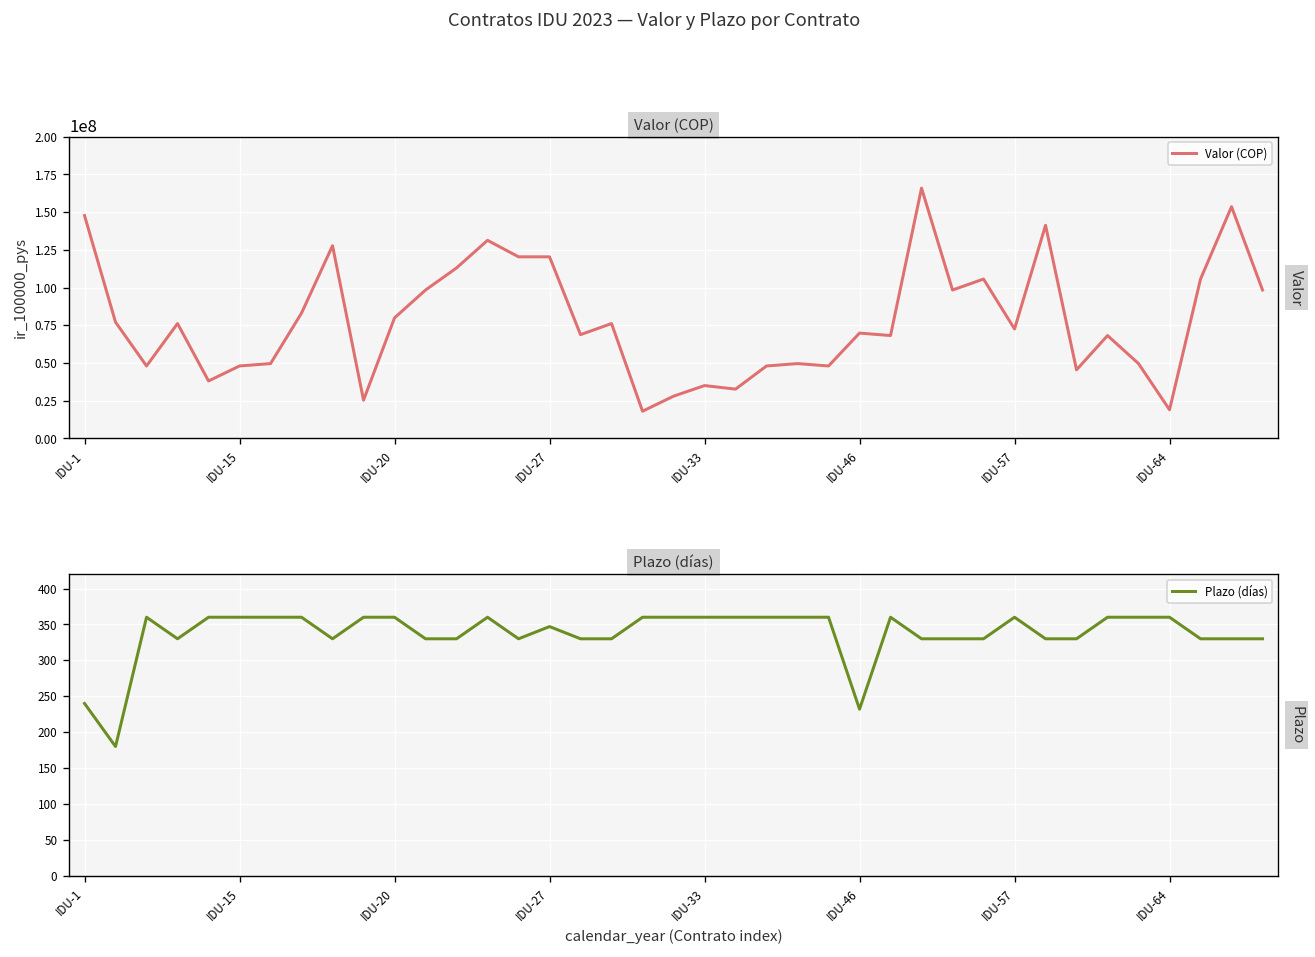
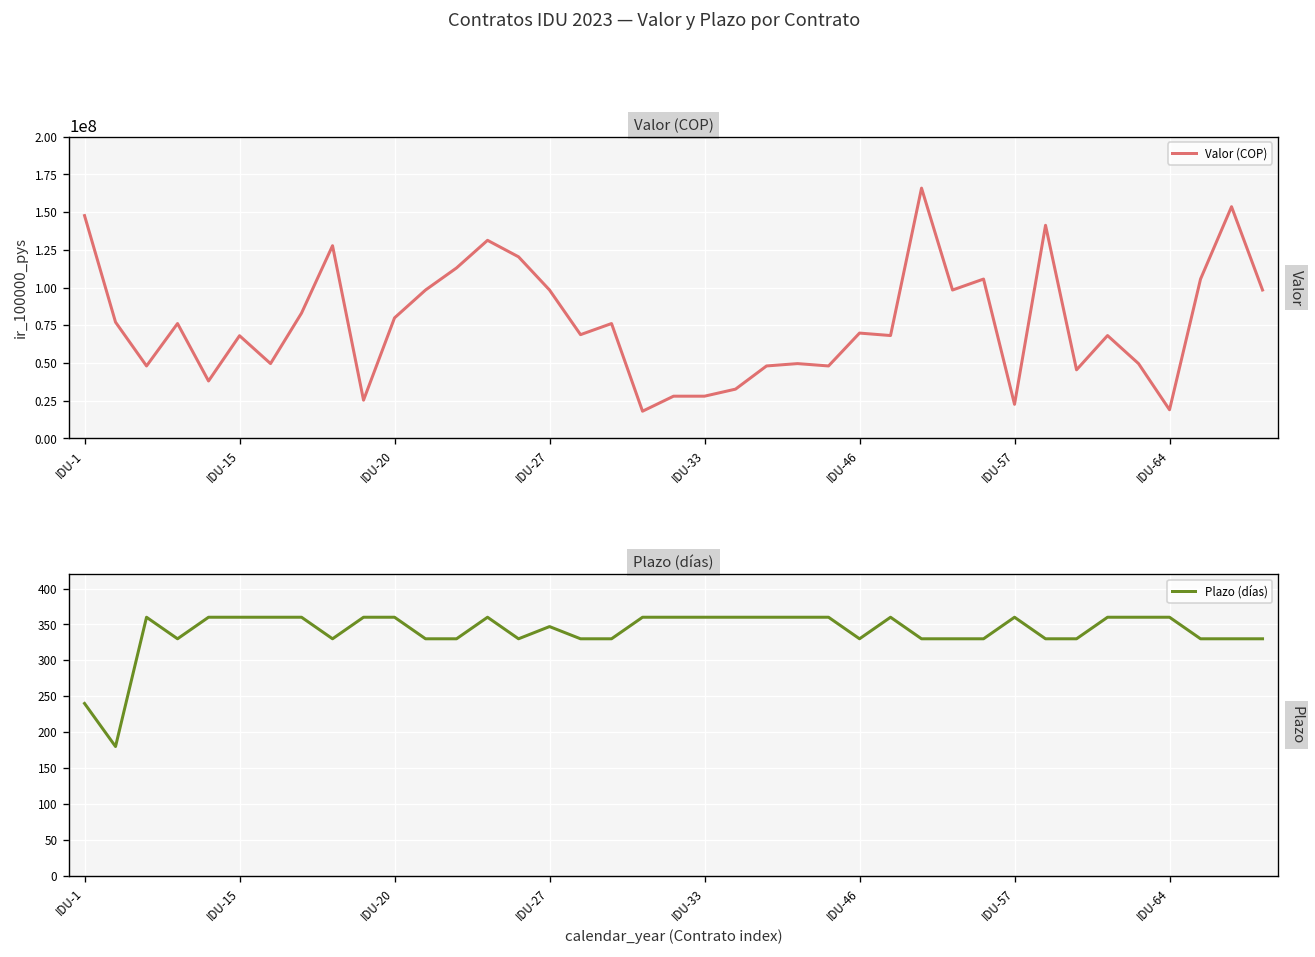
Valor (COP), IDU-15: 48000000 -> 68000000
Valor (COP), IDU-27: 120000000 -> 98000000
Valor (COP), IDU-33: 35000000 -> 28000000
Valor (COP), IDU-57: 73000000 -> 23000000
Plazo (días), IDU-46: 230 -> 330
